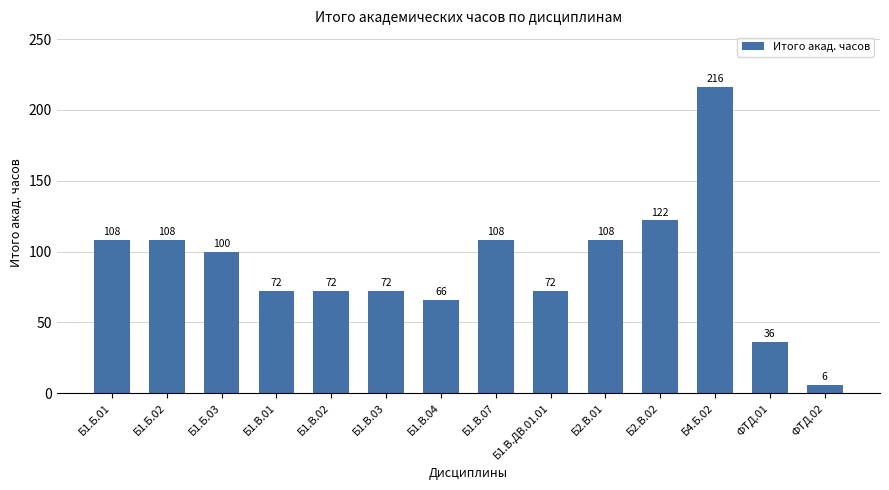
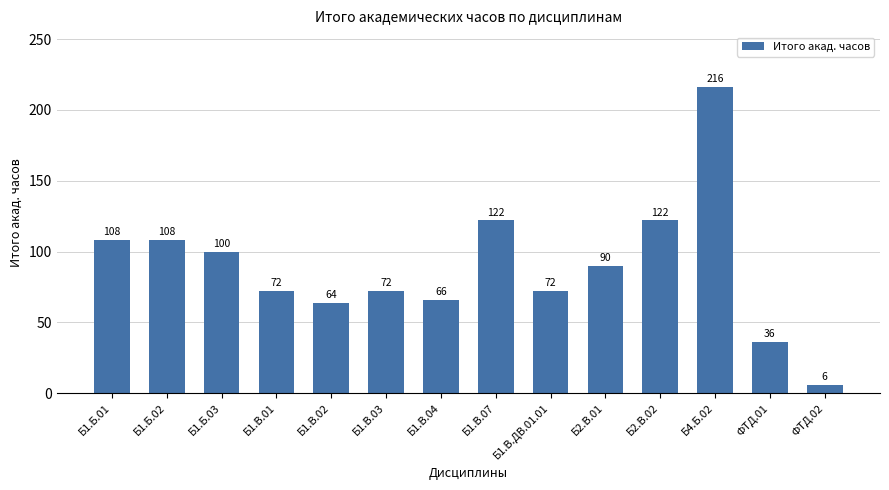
Б1.В.02: 72 -> 64
Б1.В.07: 108 -> 122
Б2.В.01: 108 -> 90
